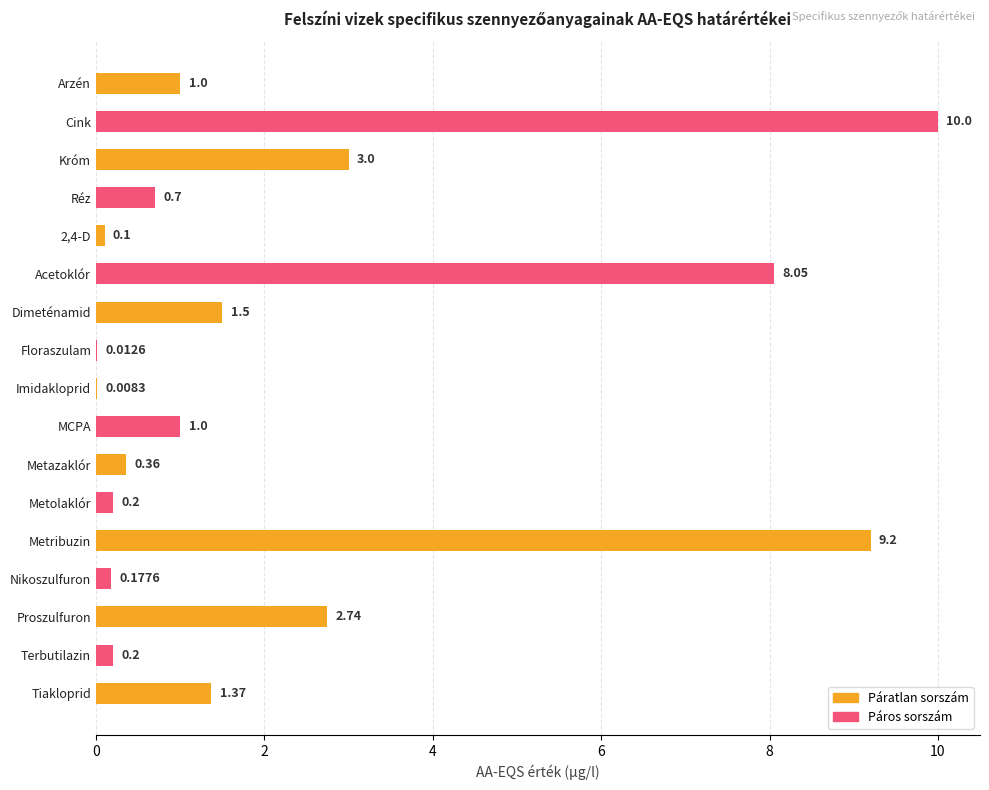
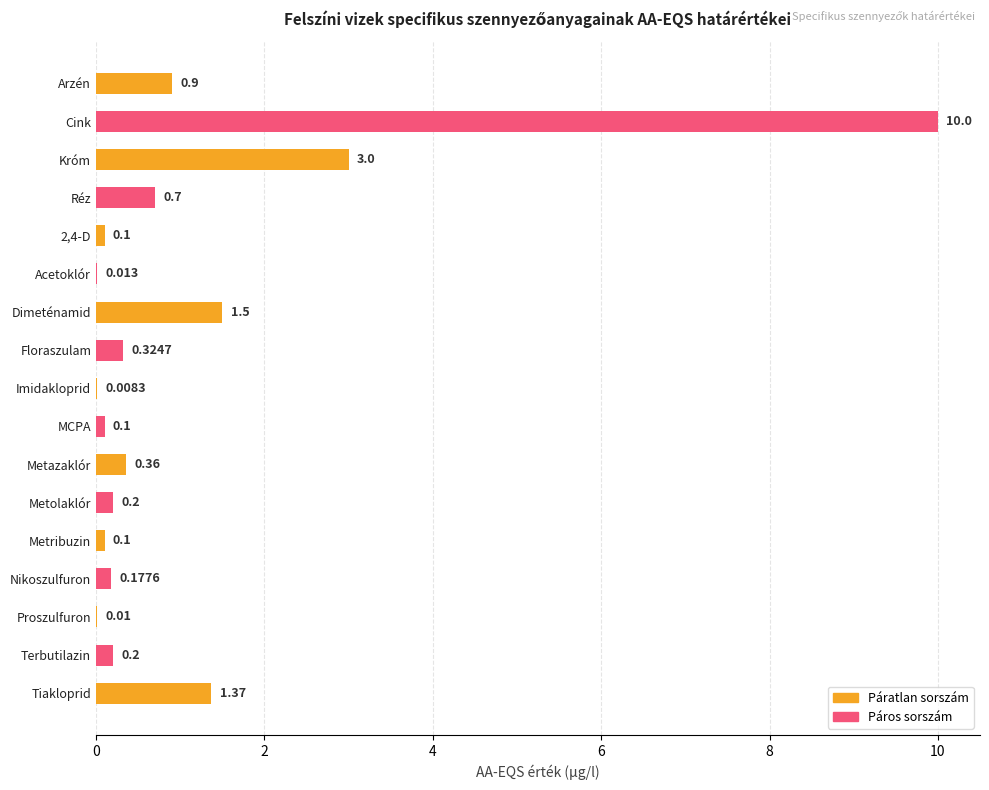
Arzén: 1.0 -> 0.9
Acetoklór: 8.05 -> 0.013
Floraszulam: 0.0126 -> 0.3247
MCPA: 1.0 -> 0.1
Metribuzin: 9.2 -> 0.1
Proszulfuron: 2.74 -> 0.01
